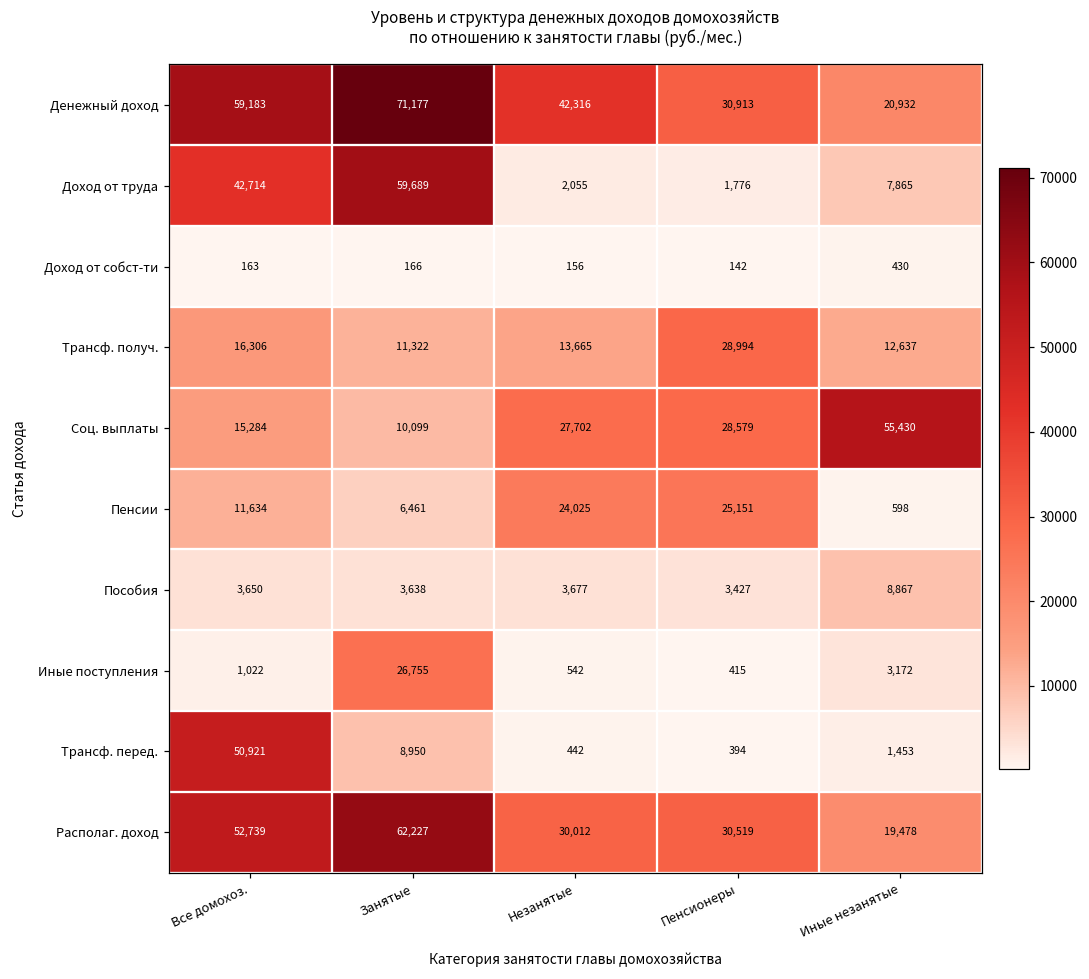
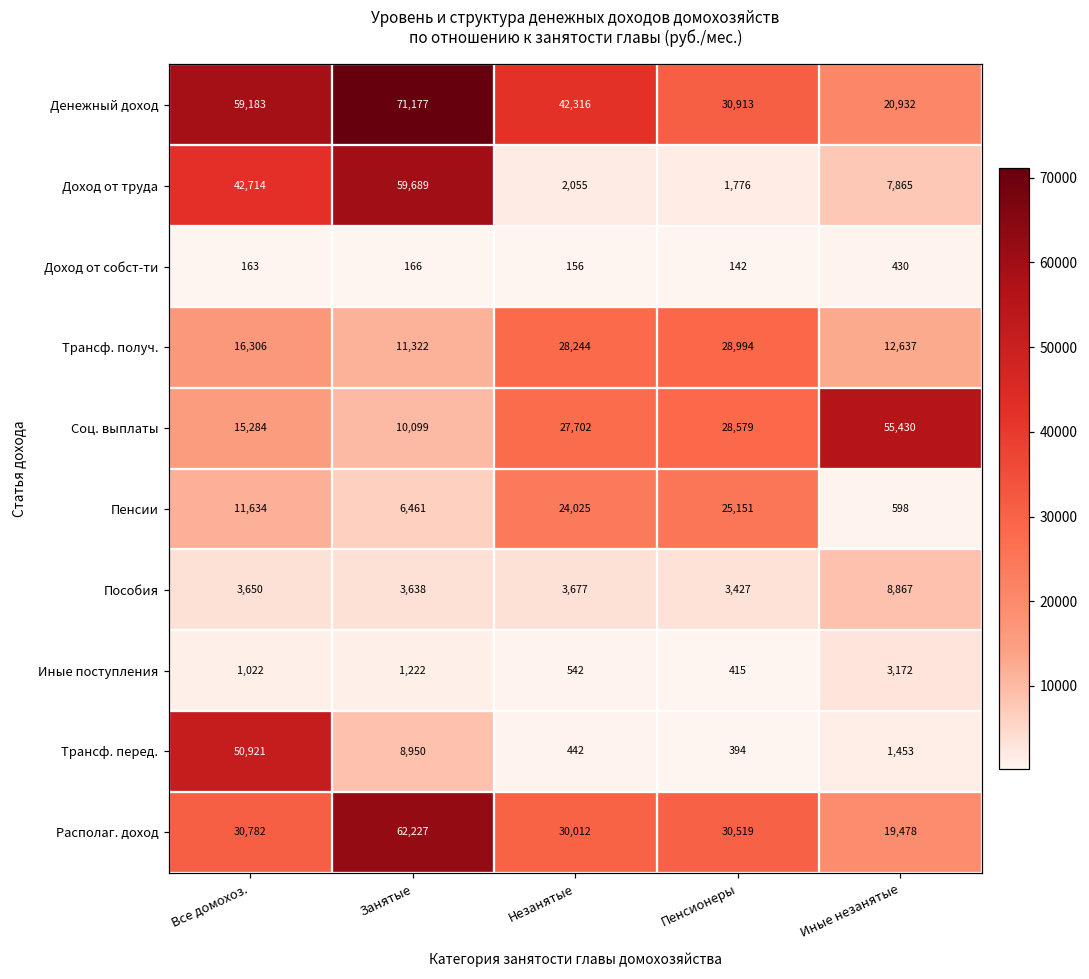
Трансф. получ., Незанятые: 13,665 -> 28,244
Иные поступления, Занятые: 26,755 -> 1,222
Располаг. доход, Все домохоз.: 52,739 -> 30,782
